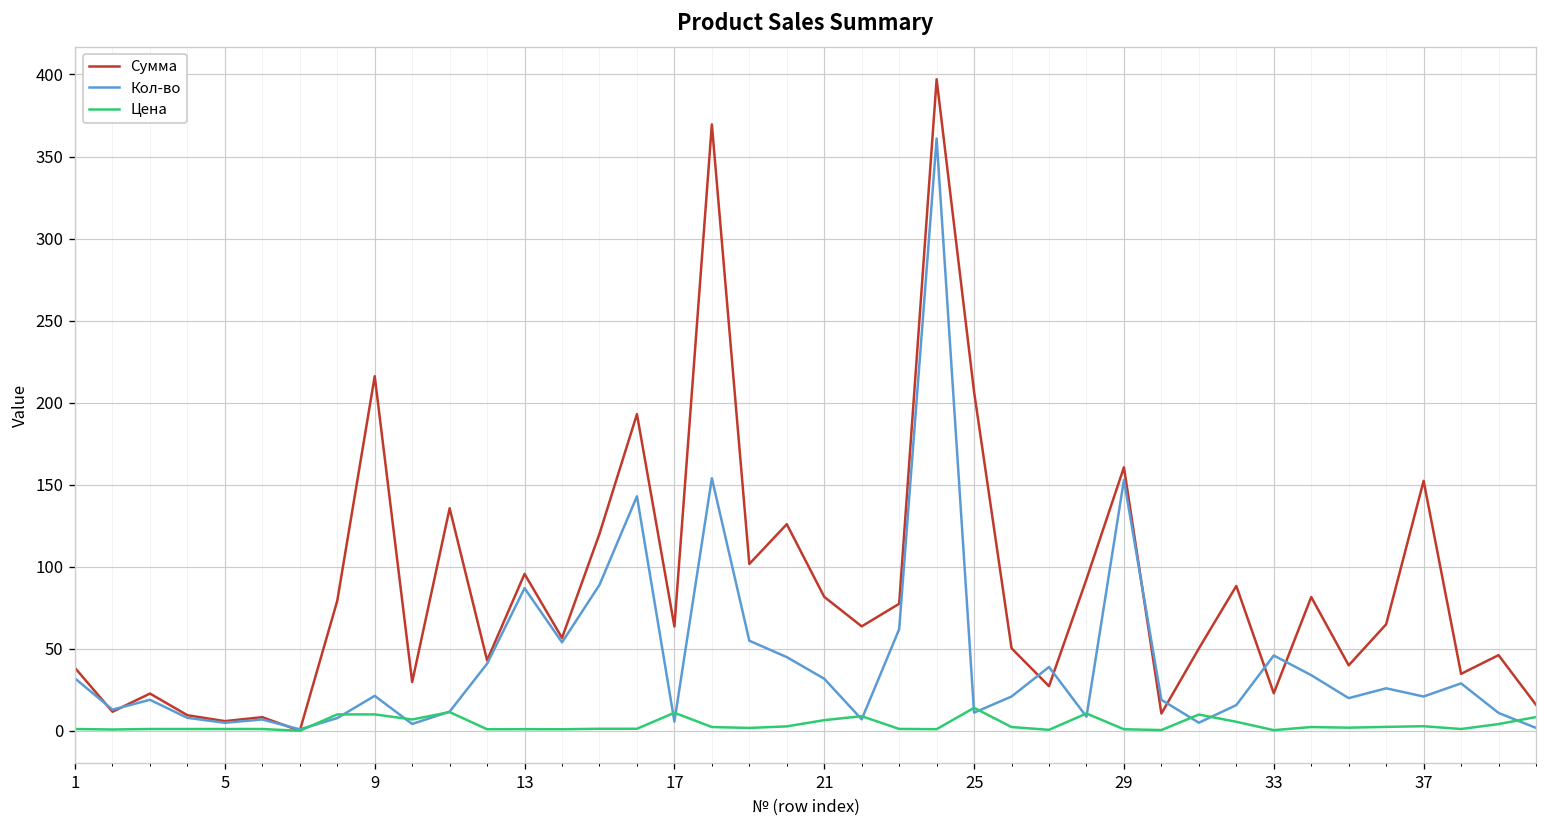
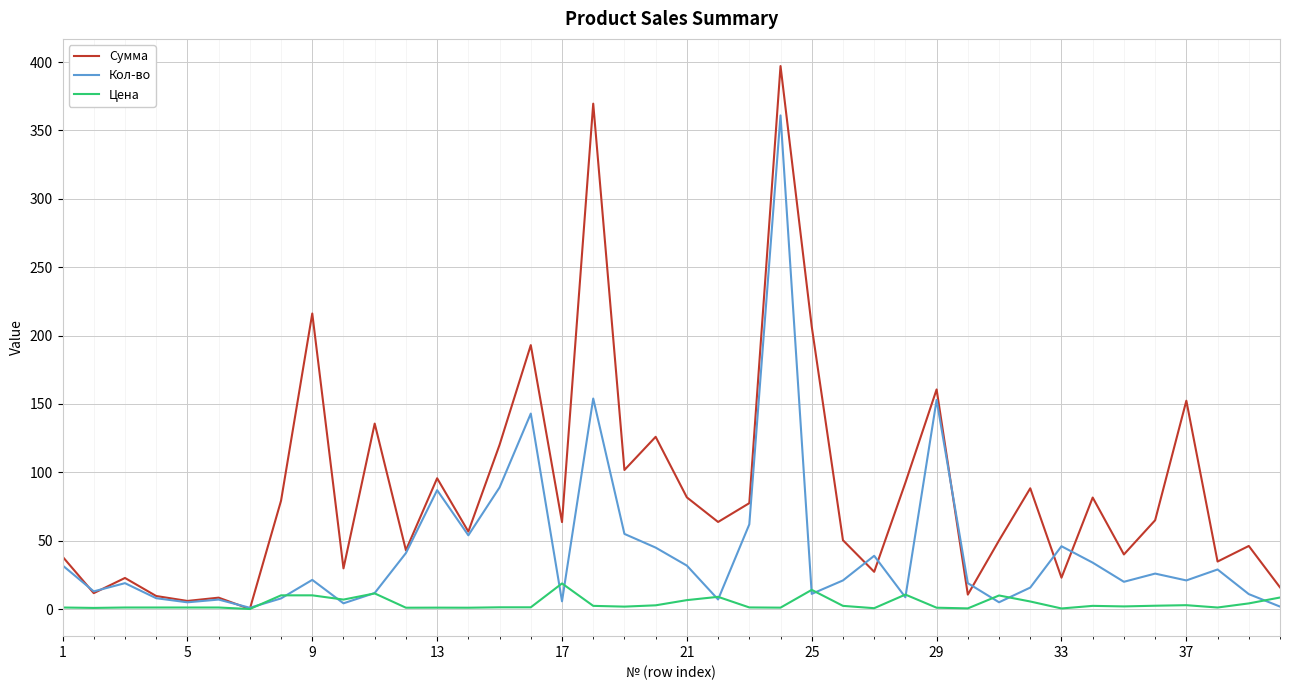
Цена, 17: 11 -> 19
